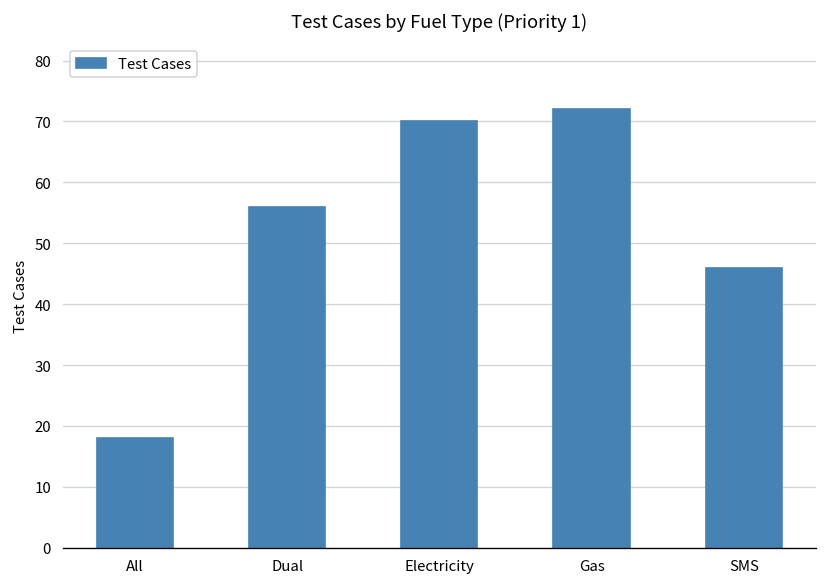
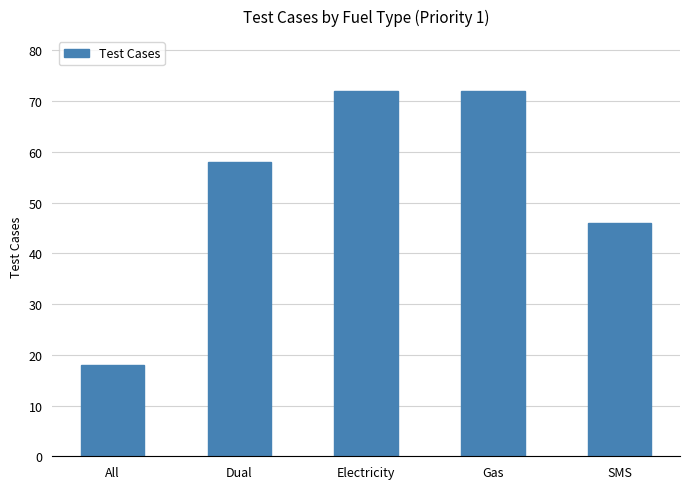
Dual: 56 -> 58
Electricity: 70 -> 72
